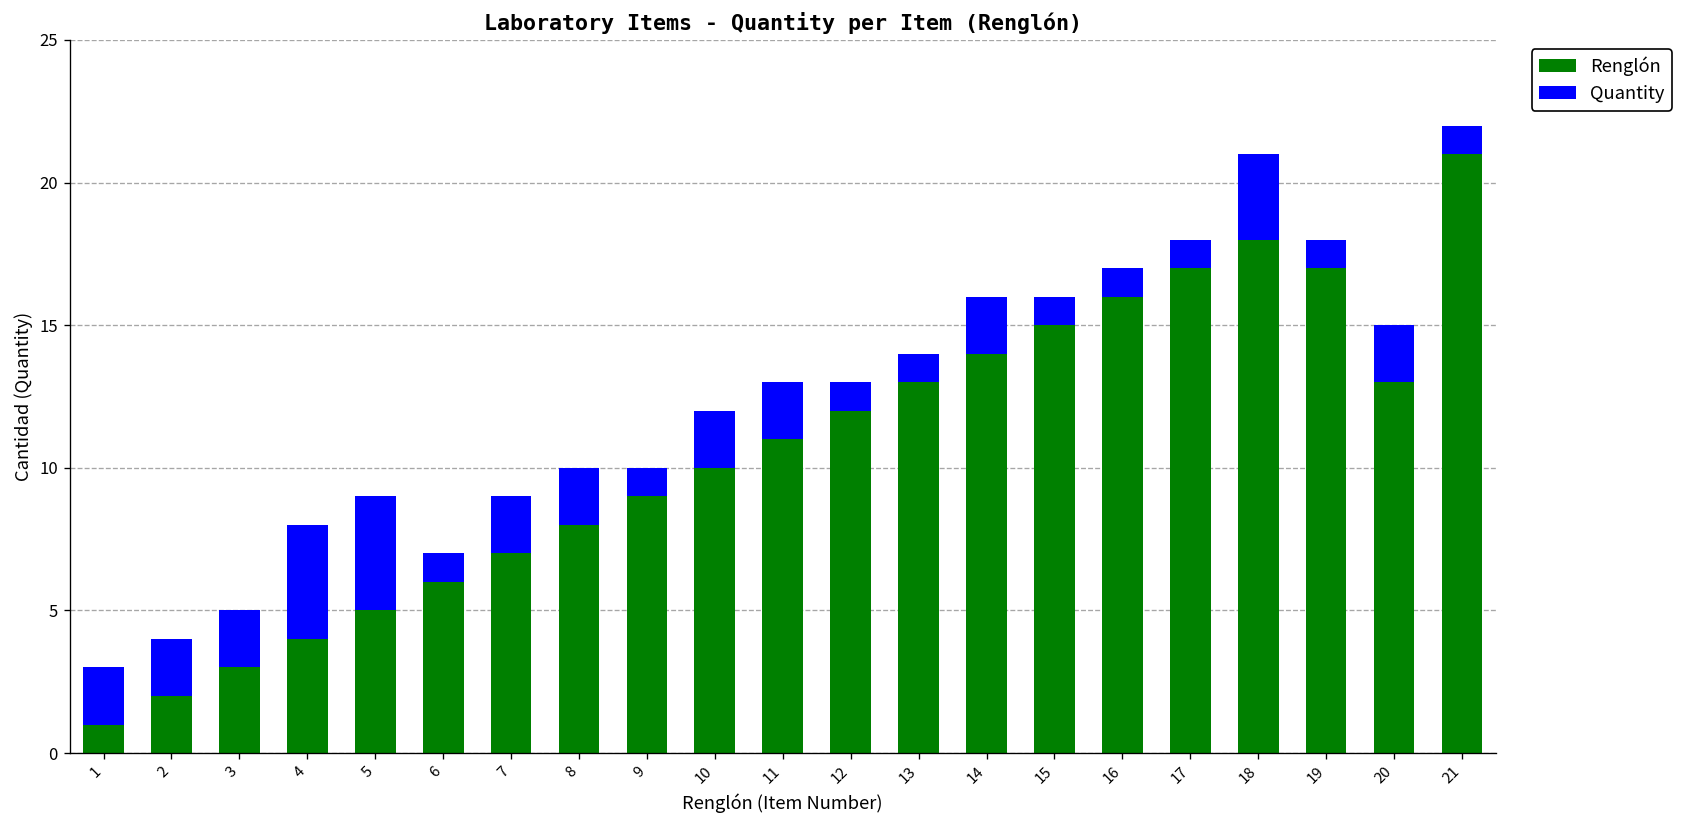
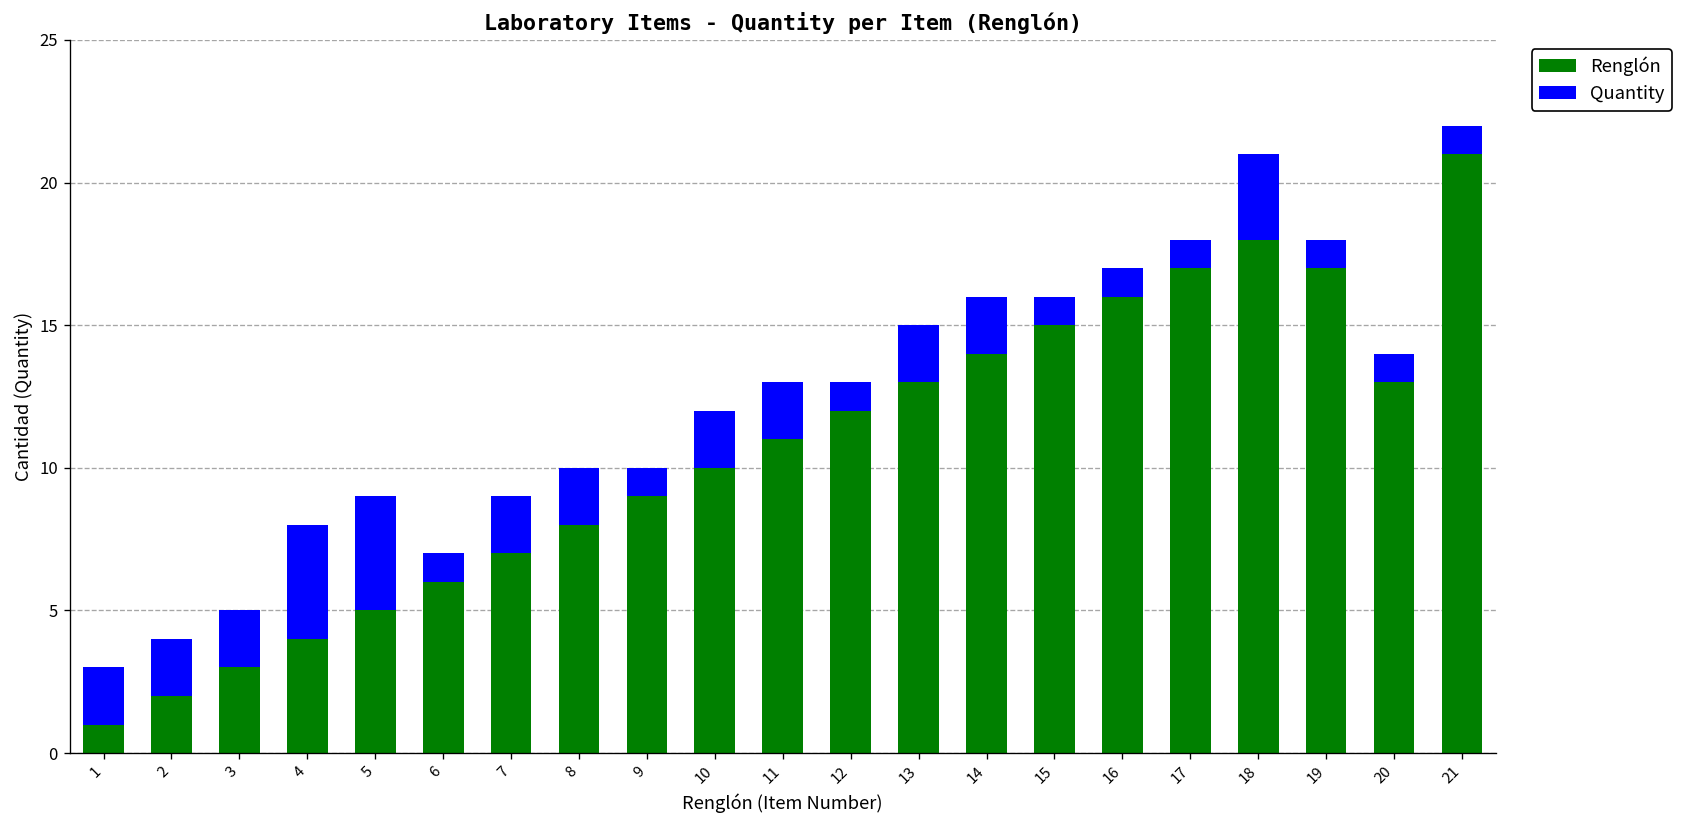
Quantity, 13: 1 -> 2
Quantity, 20: 2 -> 1
